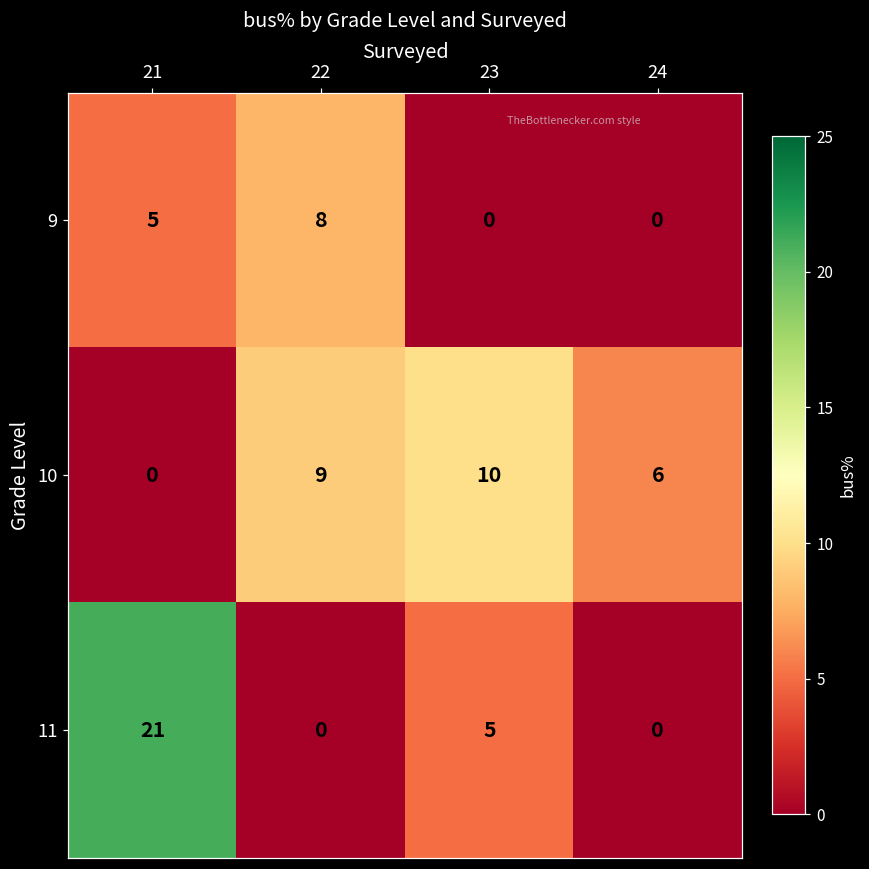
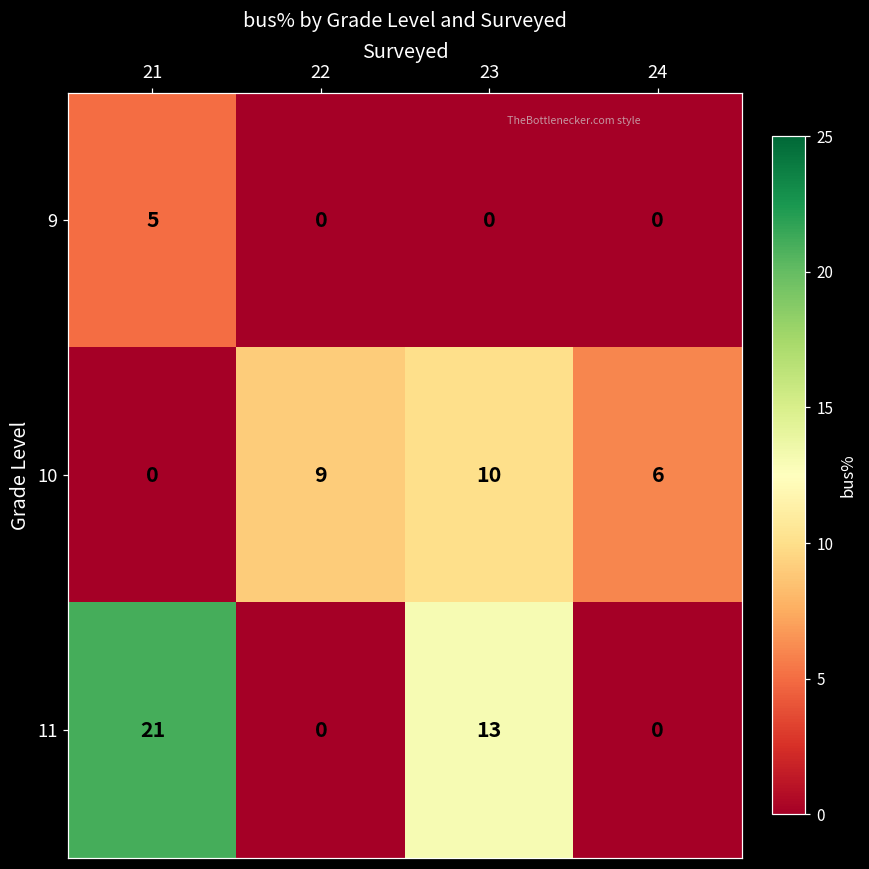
9, 22: 8 -> 0
11, 23: 5 -> 13
